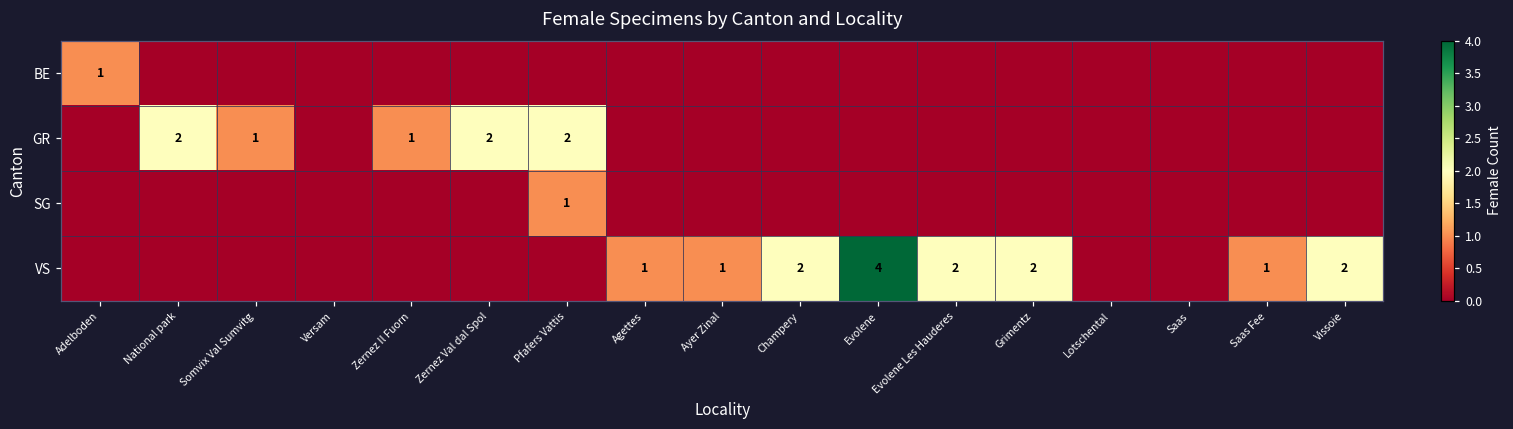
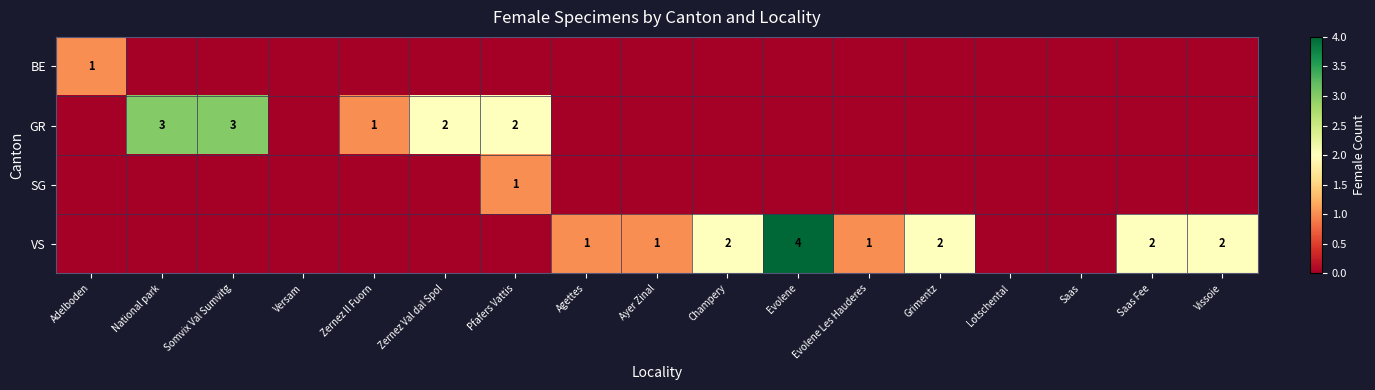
GR, National park: 2 -> 3
GR, Somvix Val Sumvitg: 1 -> 3
VS, Evolene Les Hauderes: 2 -> 1
VS, Saas Fee: 1 -> 2
